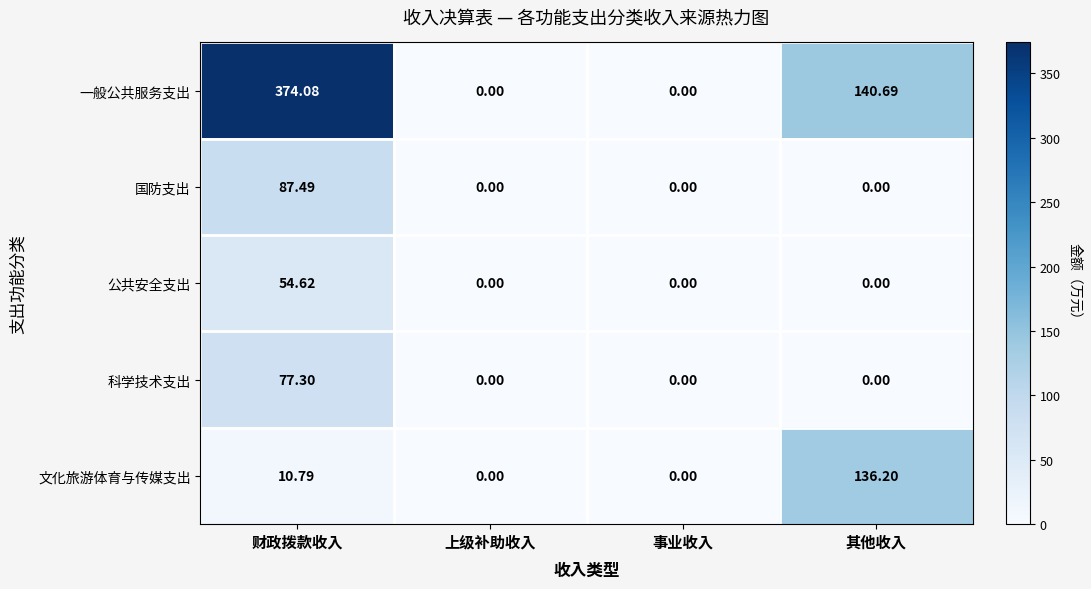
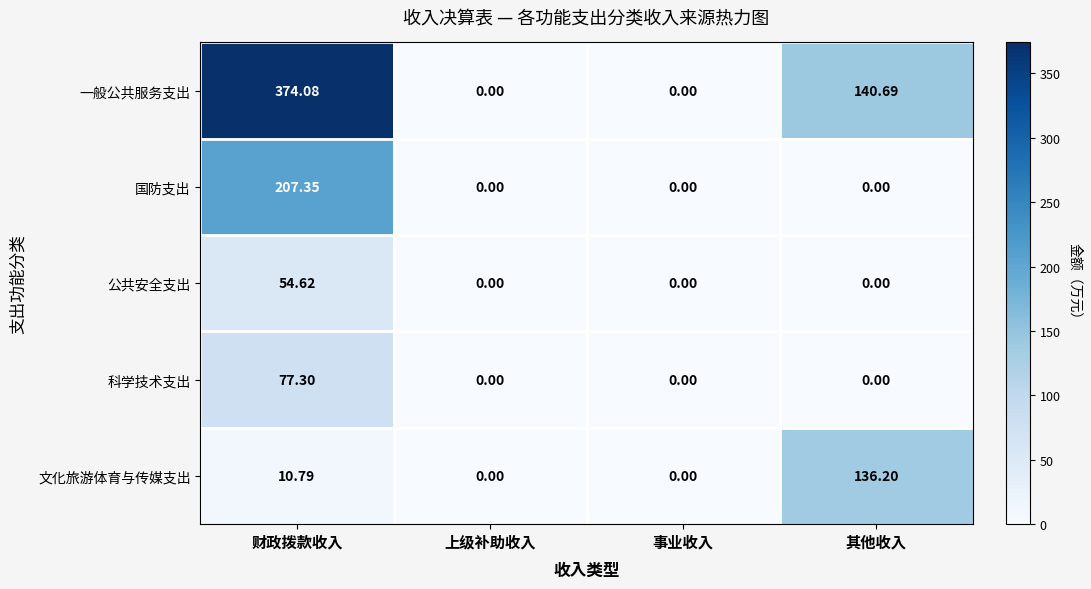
国防支出, 财政拨款收入: 87.49 -> 207.35
